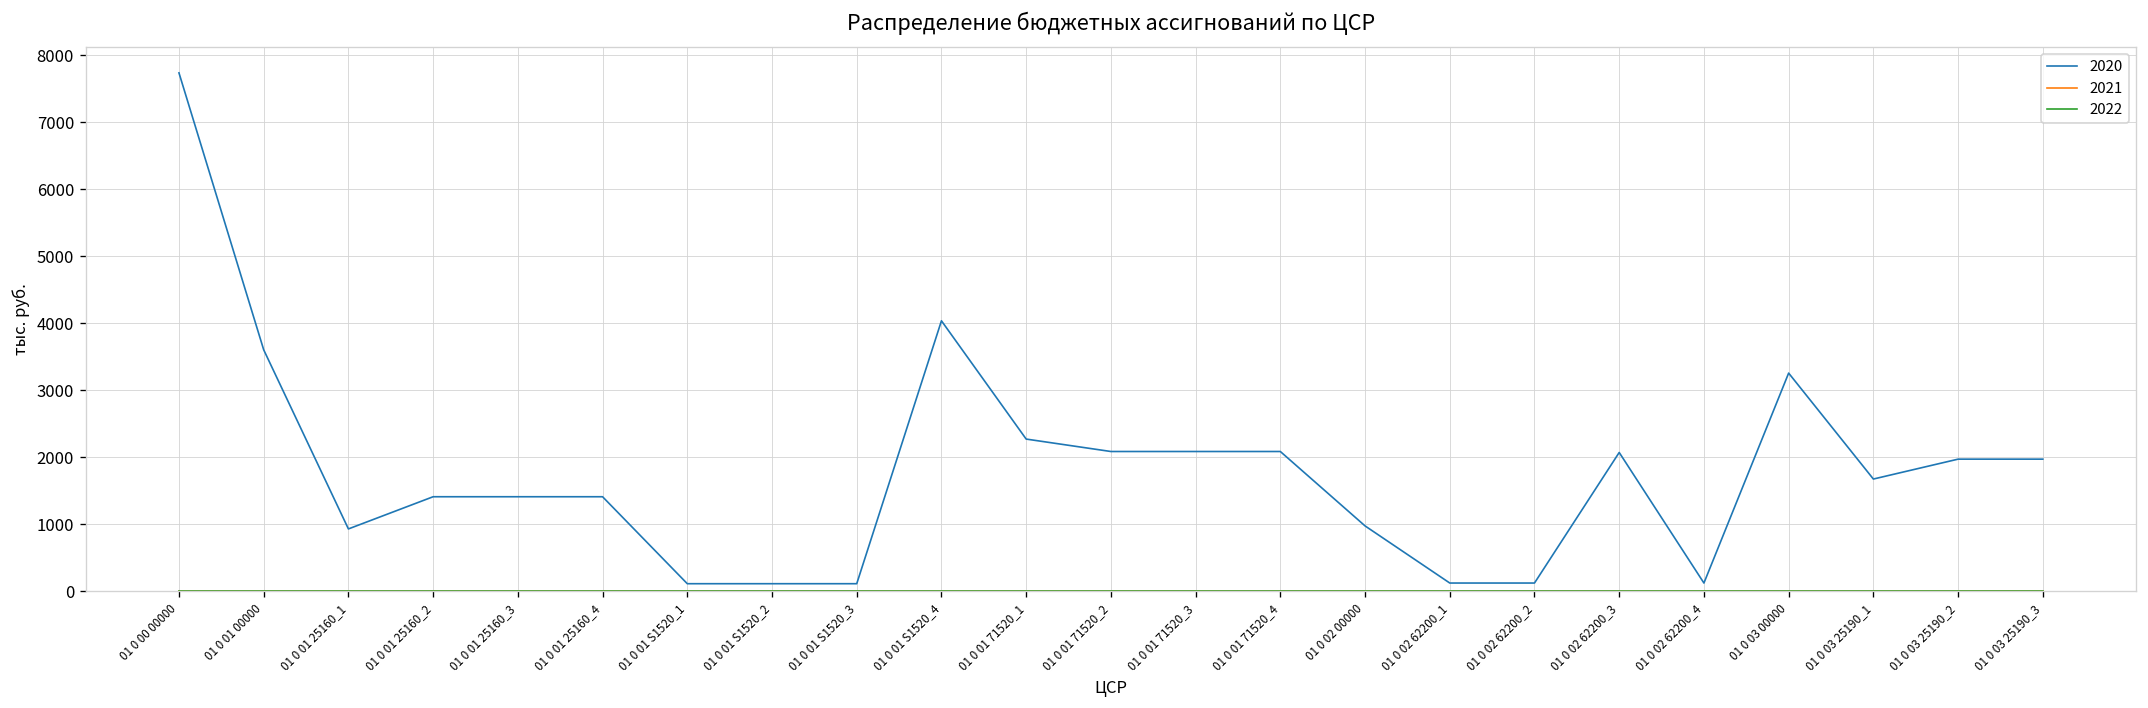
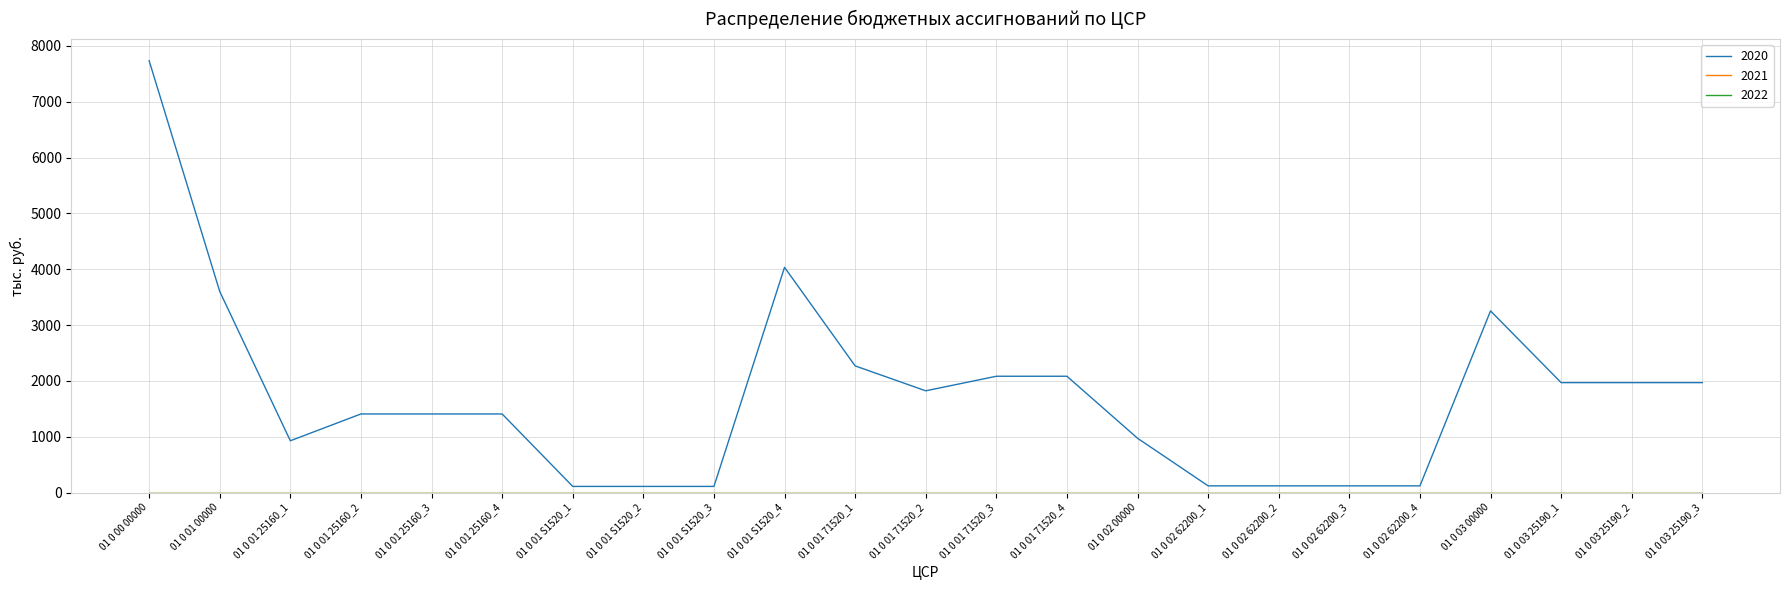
2020, 01 0 01 71520_2: 2100 -> 1800
2020, 01 0 02 62200_3: 2100 -> 100
2020, 01 0 03 25190_1: 1700 -> 2000
